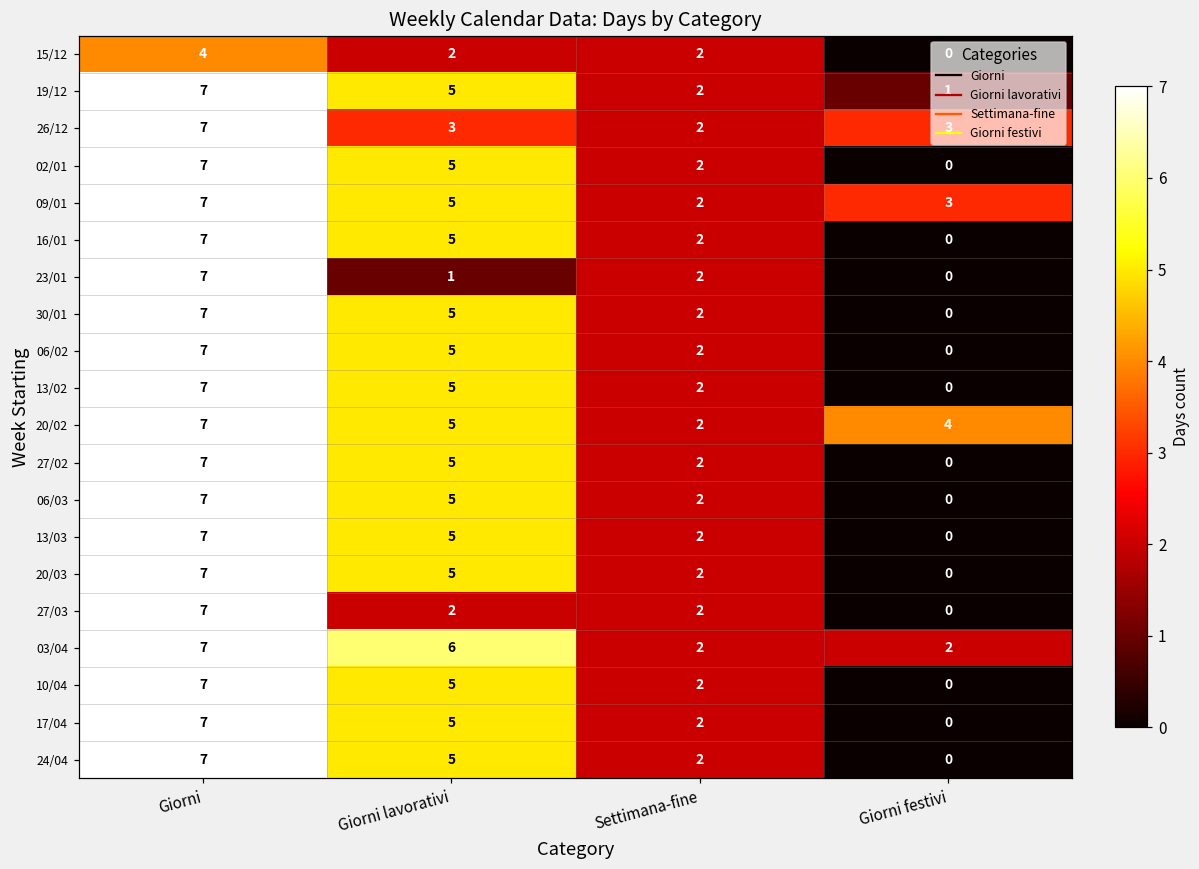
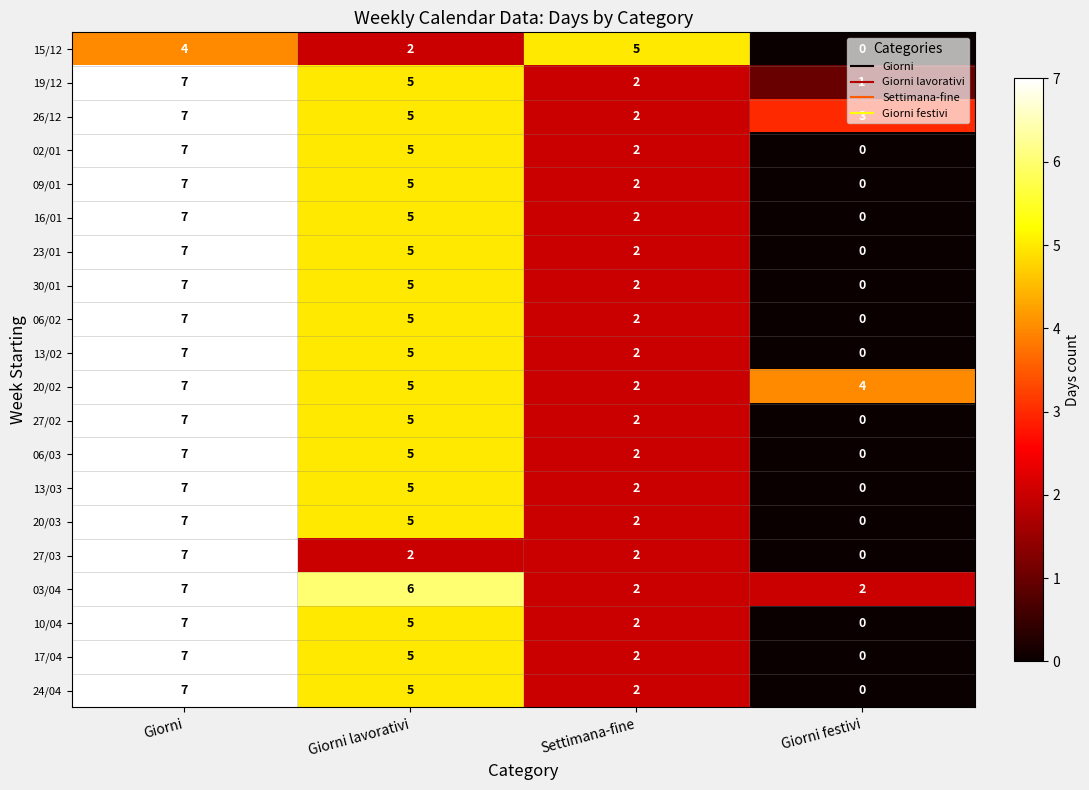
15/12, Settimana-fine: 2 -> 5
26/12, Giorni lavorativi: 3 -> 5
09/01, Giorni festivi: 3 -> 0
23/01, Giorni lavorativi: 1 -> 5
